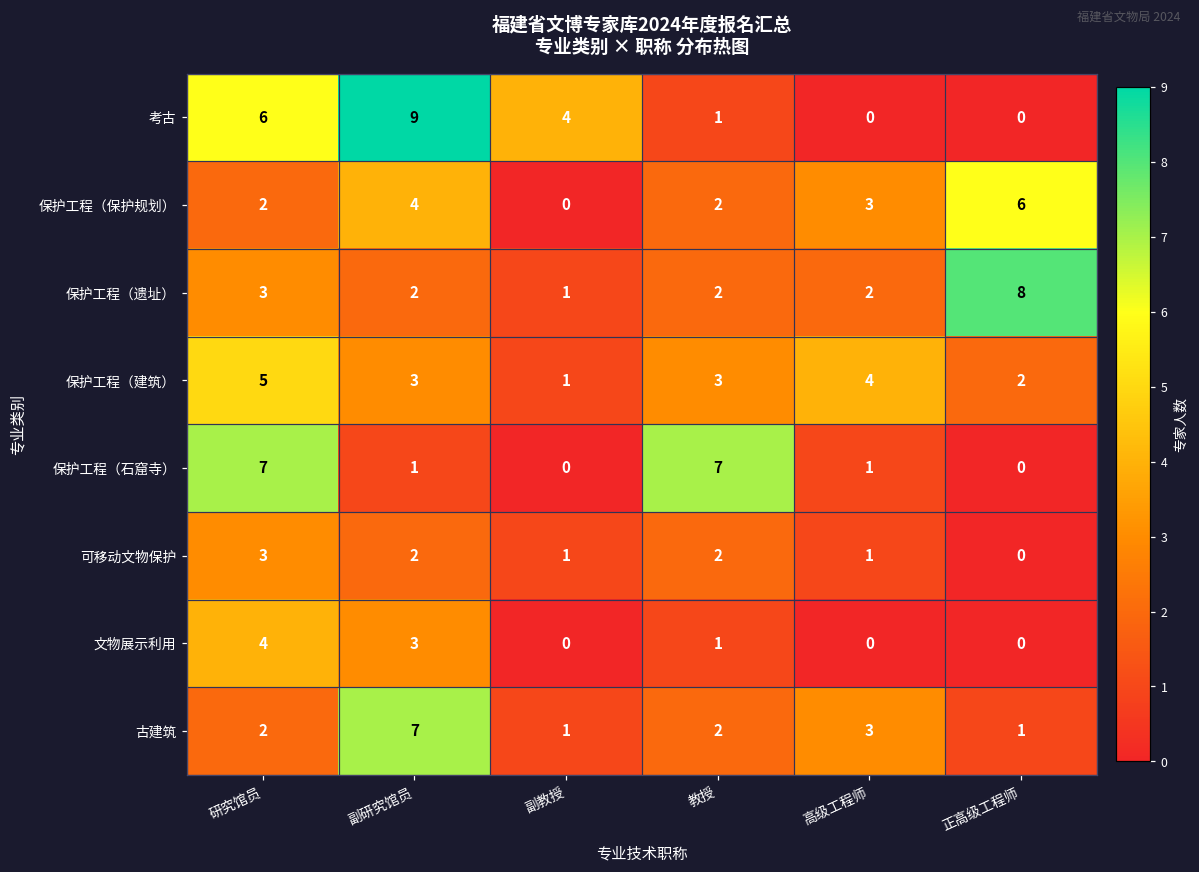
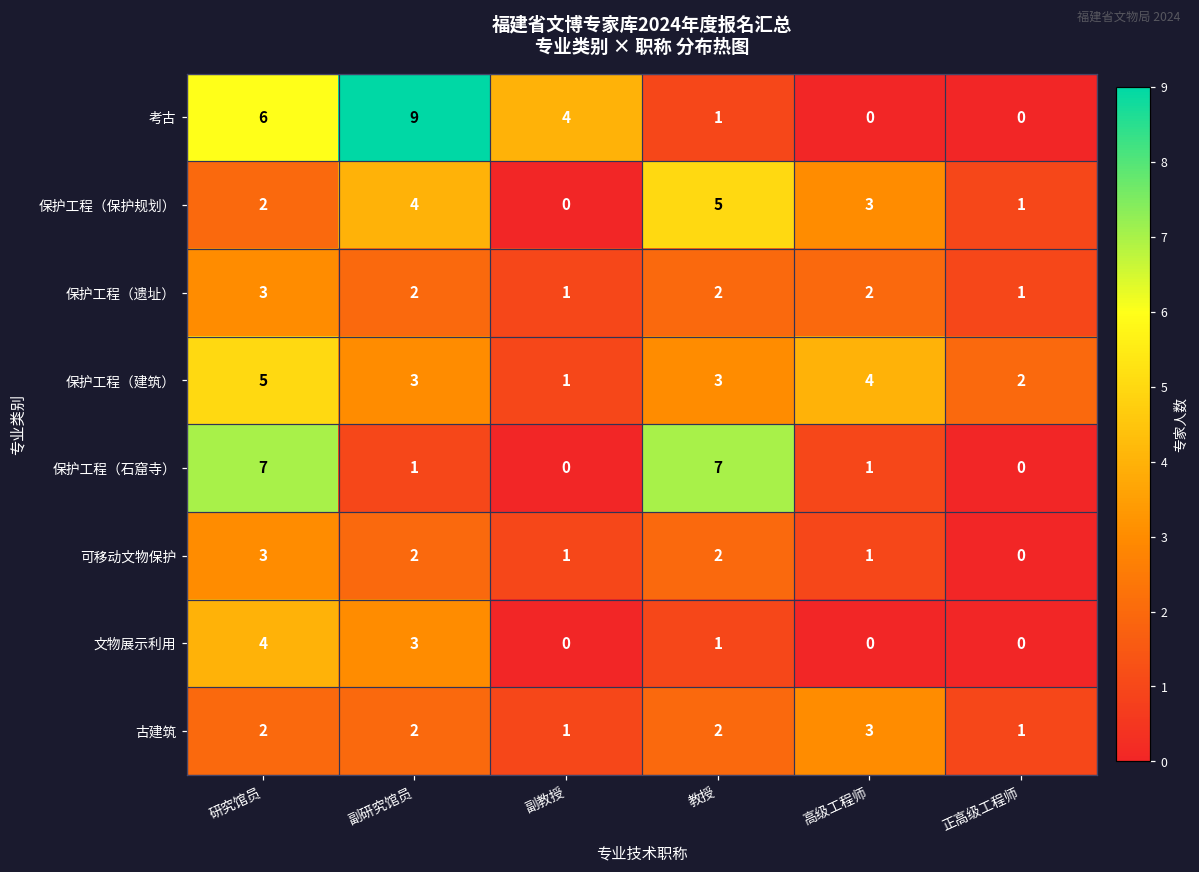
保护工程（保护规划）, 教授: 2 -> 5
保护工程（保护规划）, 正高级工程师: 6 -> 1
保护工程（遗址）, 正高级工程师: 8 -> 1
古建筑, 副研究馆员: 7 -> 2
